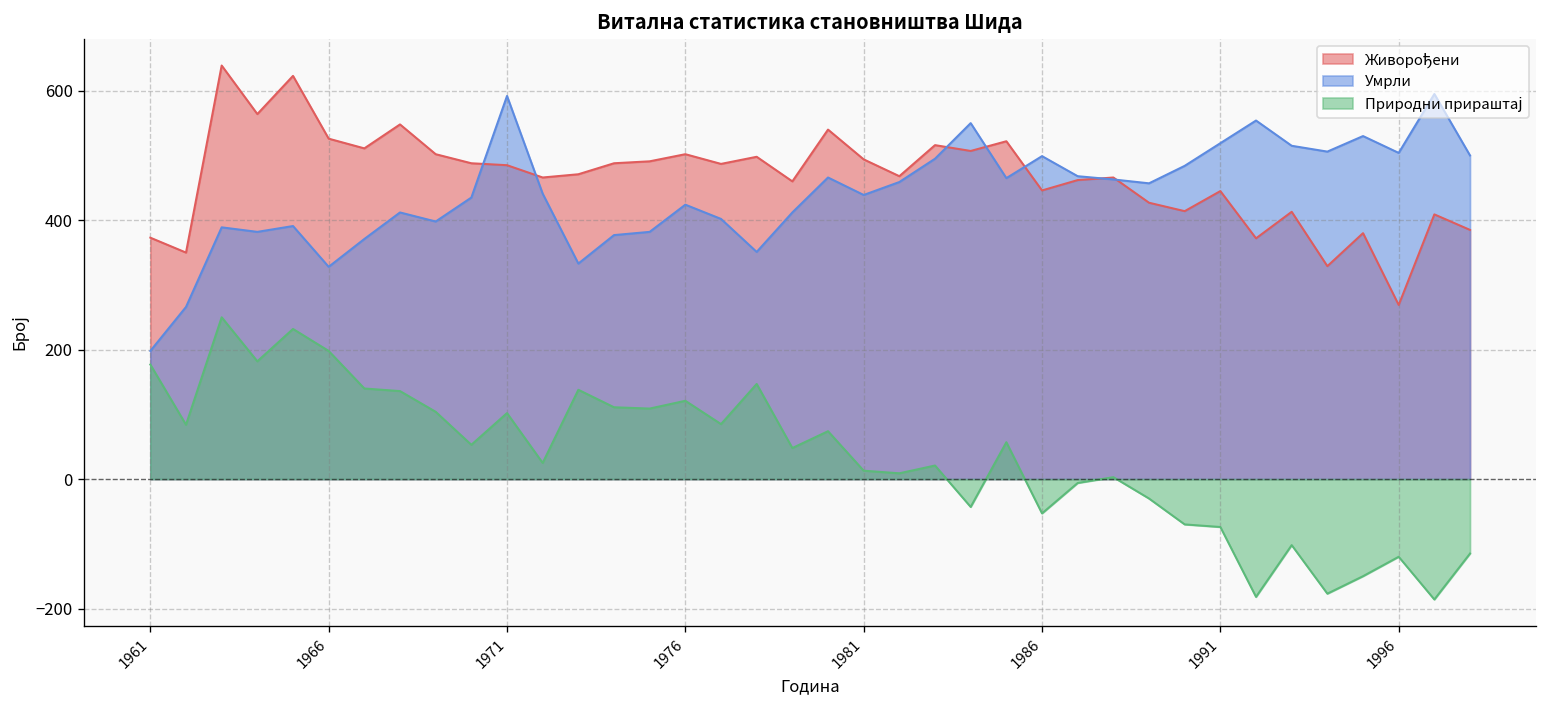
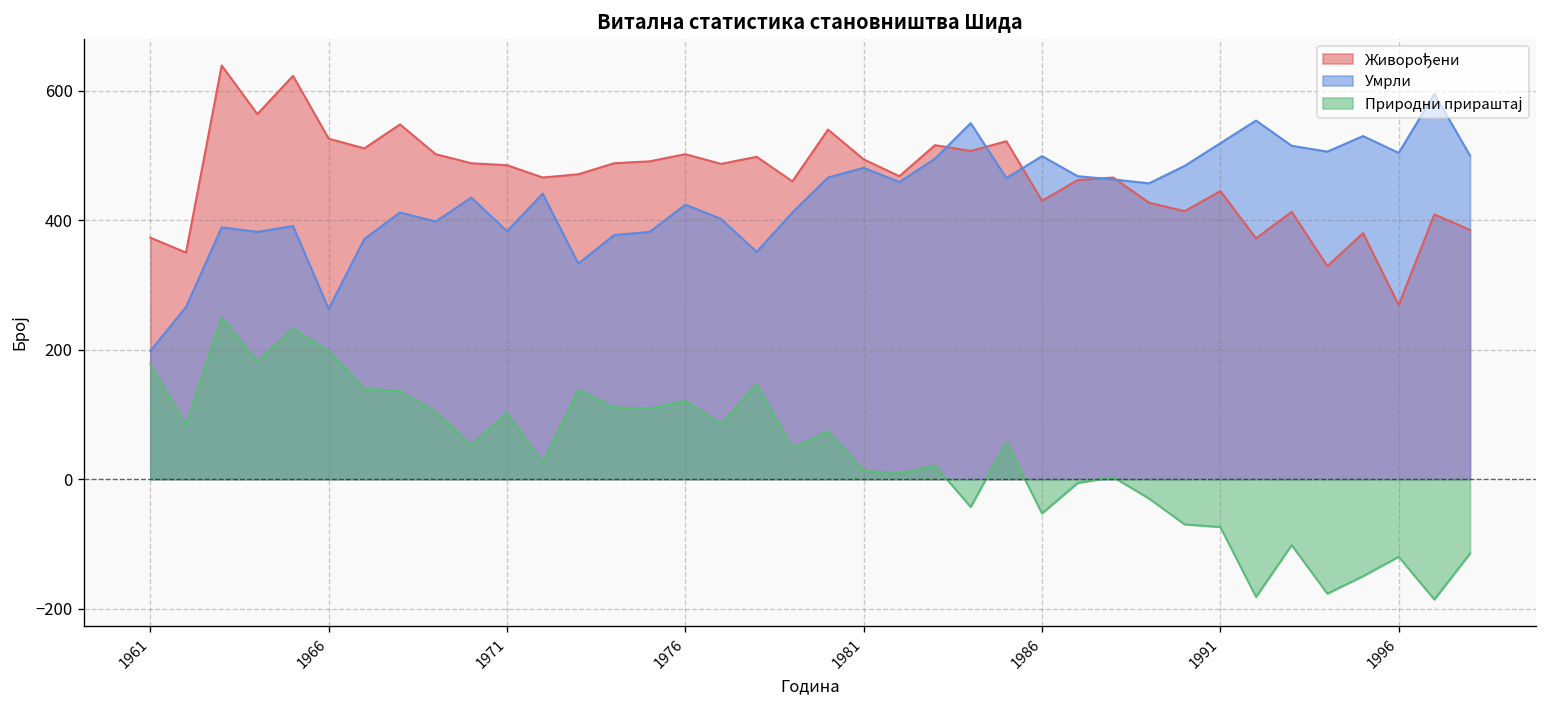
Умрли, 1966: 330 -> 260
Умрли, 1971: 590 -> 380
Умрли, 1981: 440 -> 480
Живорођени, 1986: 450 -> 430
